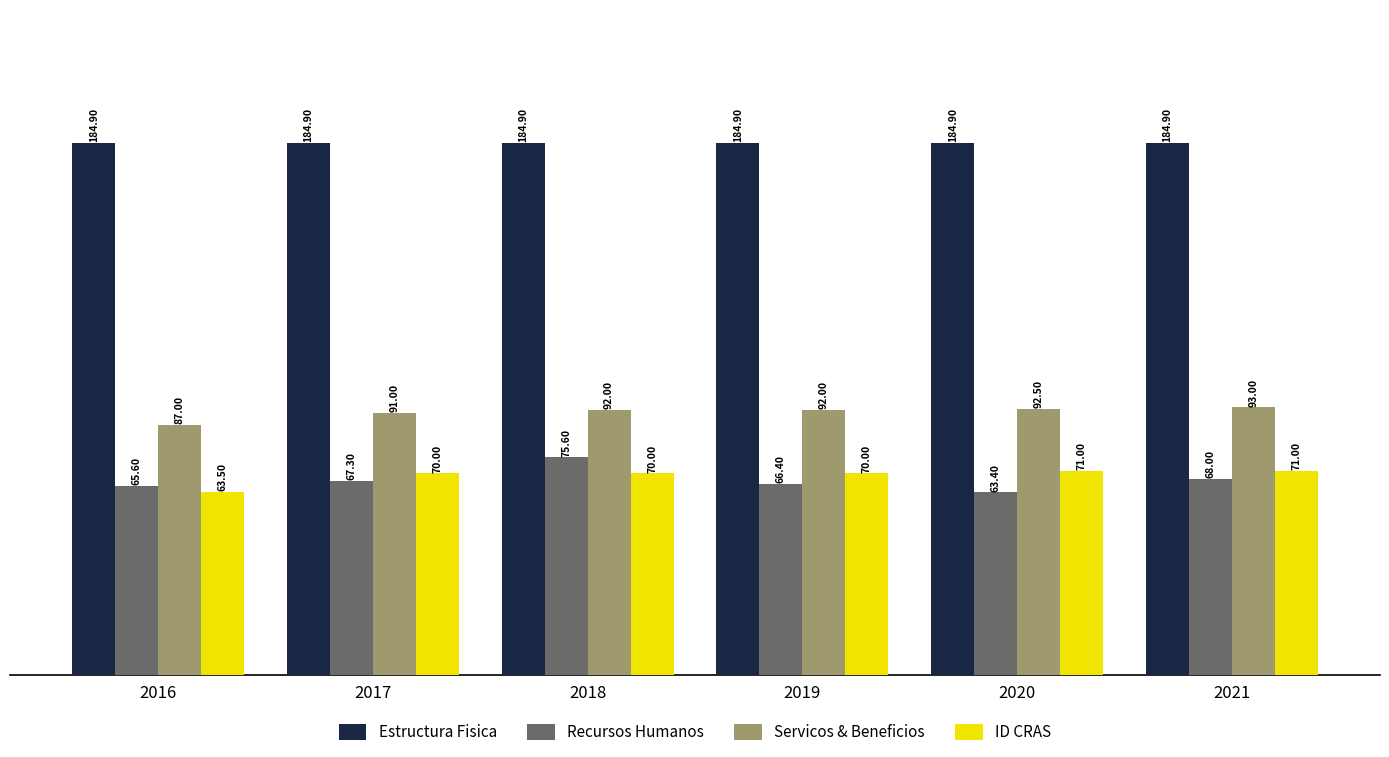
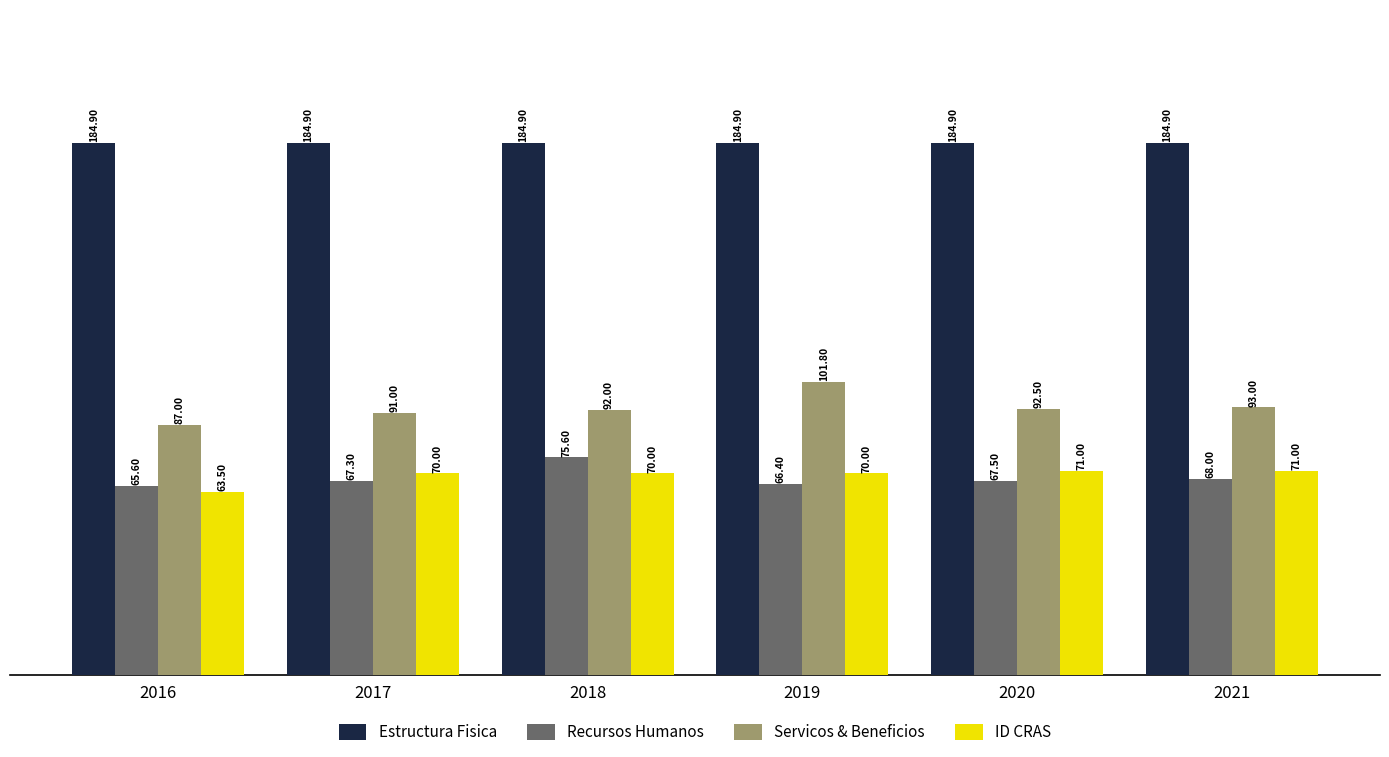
Servicos & Beneficios, 2019: 92.00 -> 101.80
Recursos Humanos, 2020: 63.40 -> 67.50
